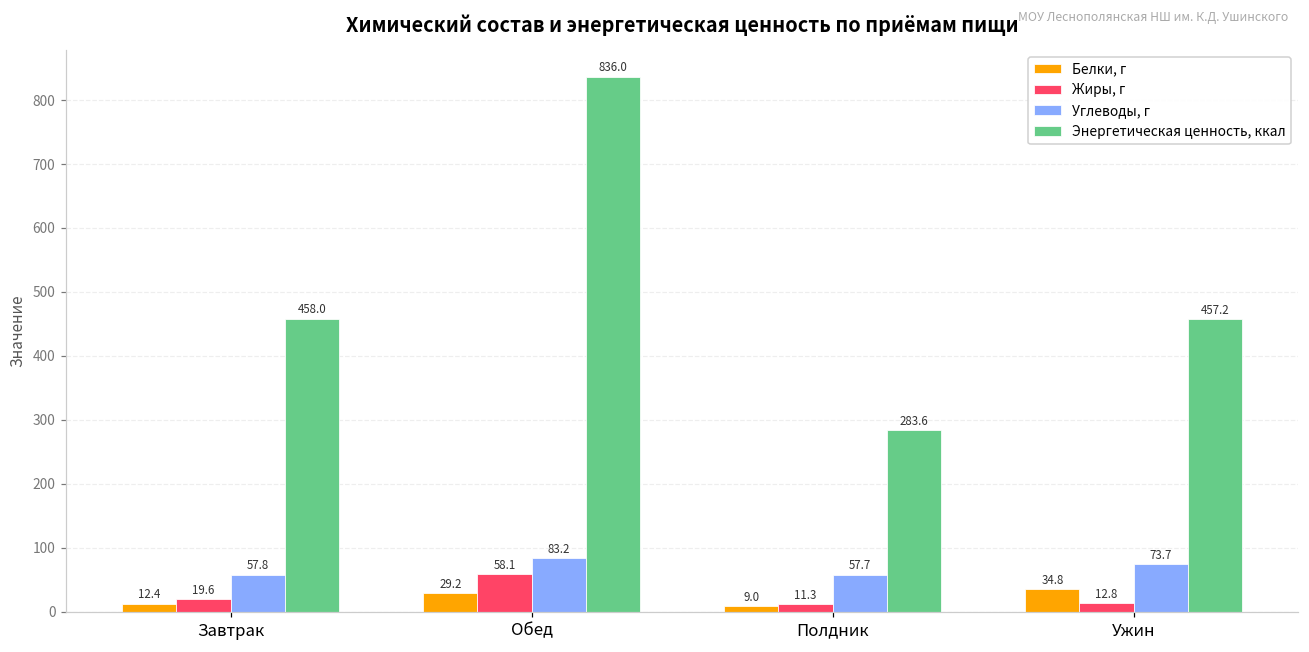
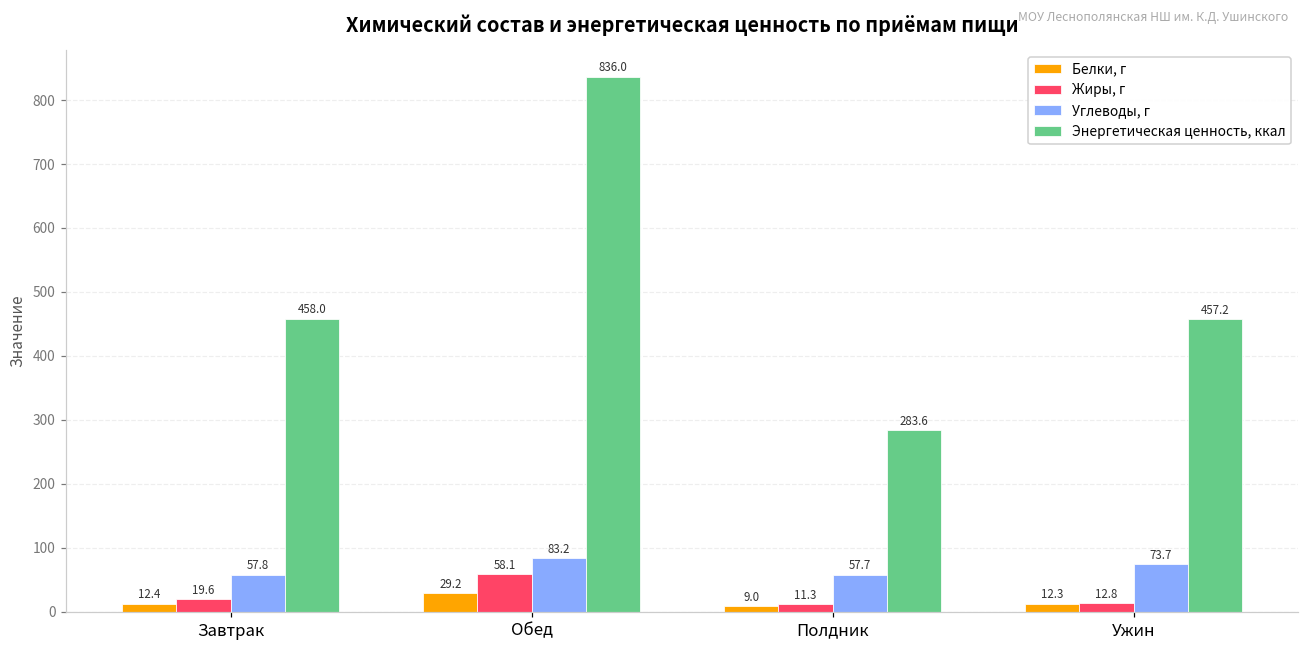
Белки, г, Ужин: 34.8 -> 12.3
